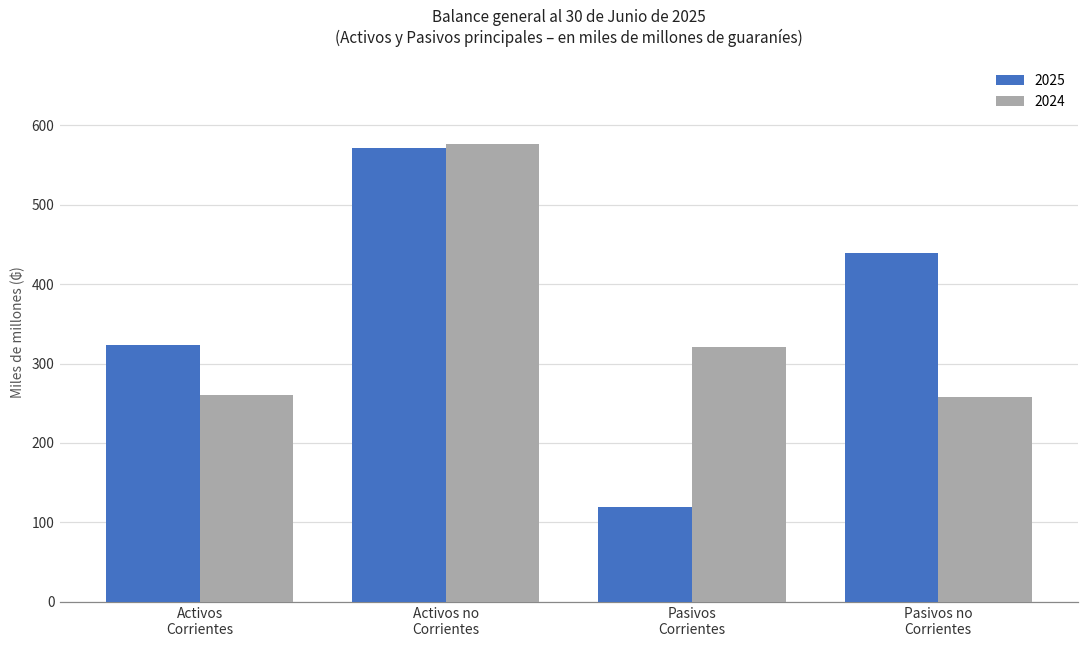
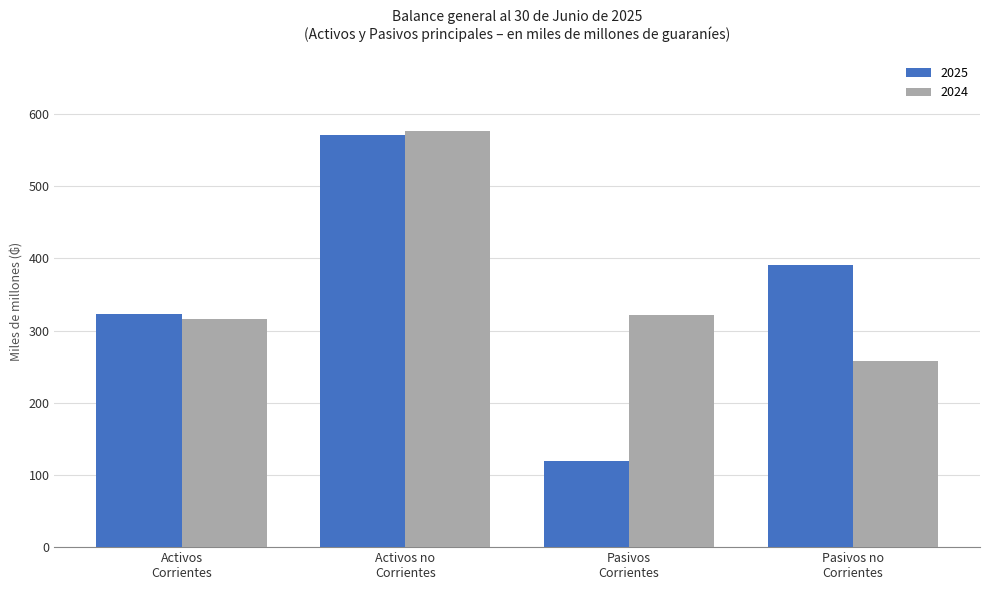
2024, Activos Corrientes: 260 -> 320
2025, Pasivos no Corrientes: 440 -> 390
